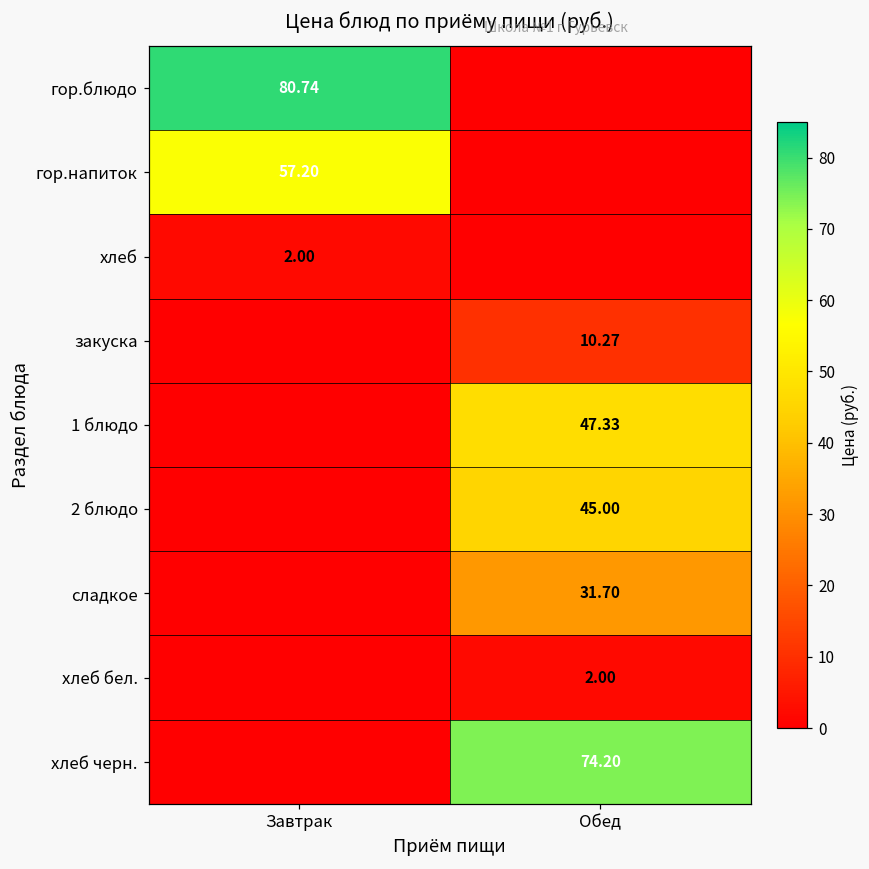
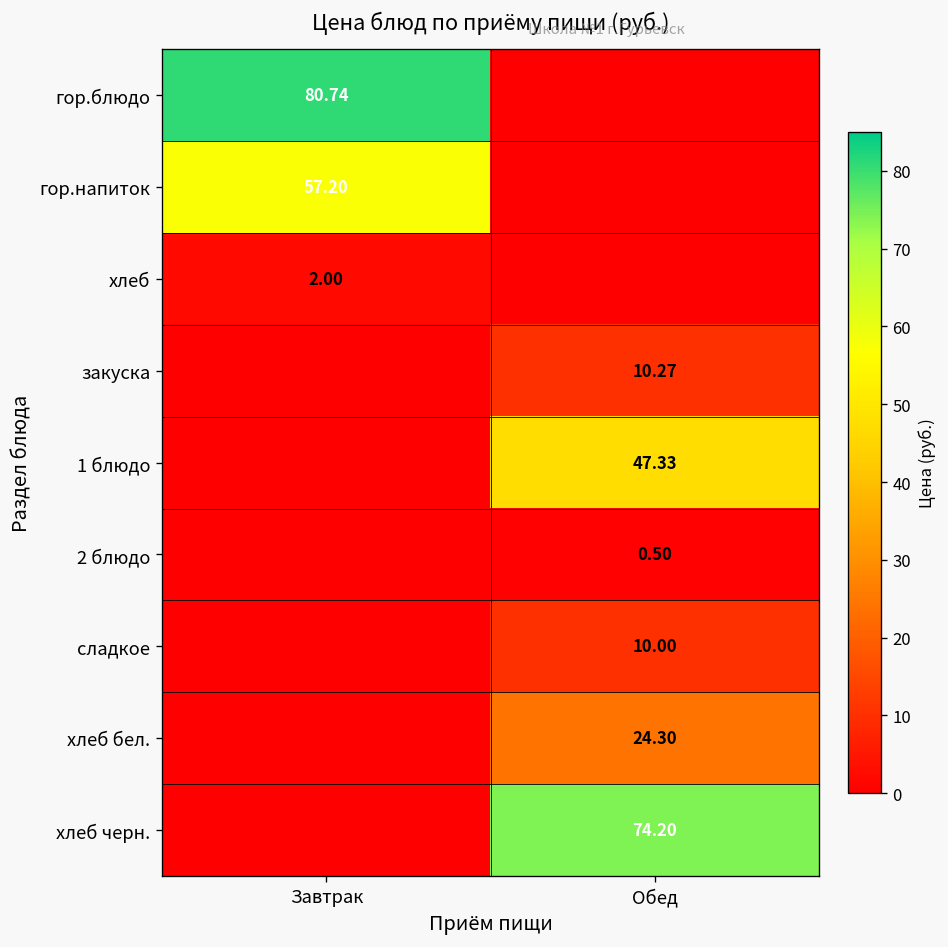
2 блюдо, Обед: 45.00 -> 0.50
сладкое, Обед: 31.70 -> 10.00
хлеб бел., Обед: 2.00 -> 24.30
